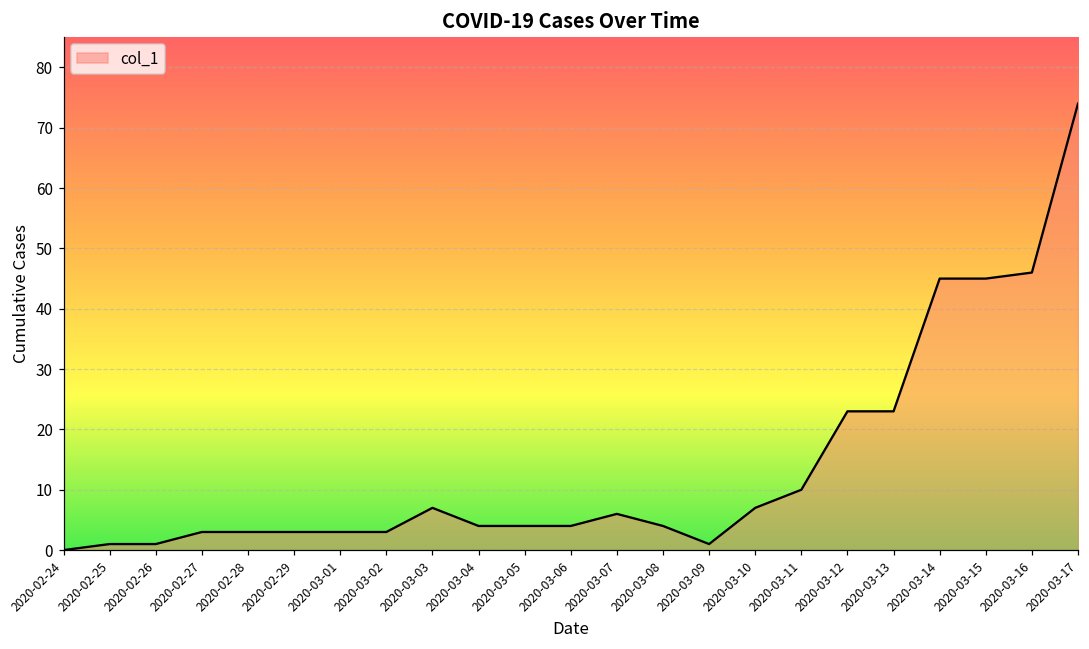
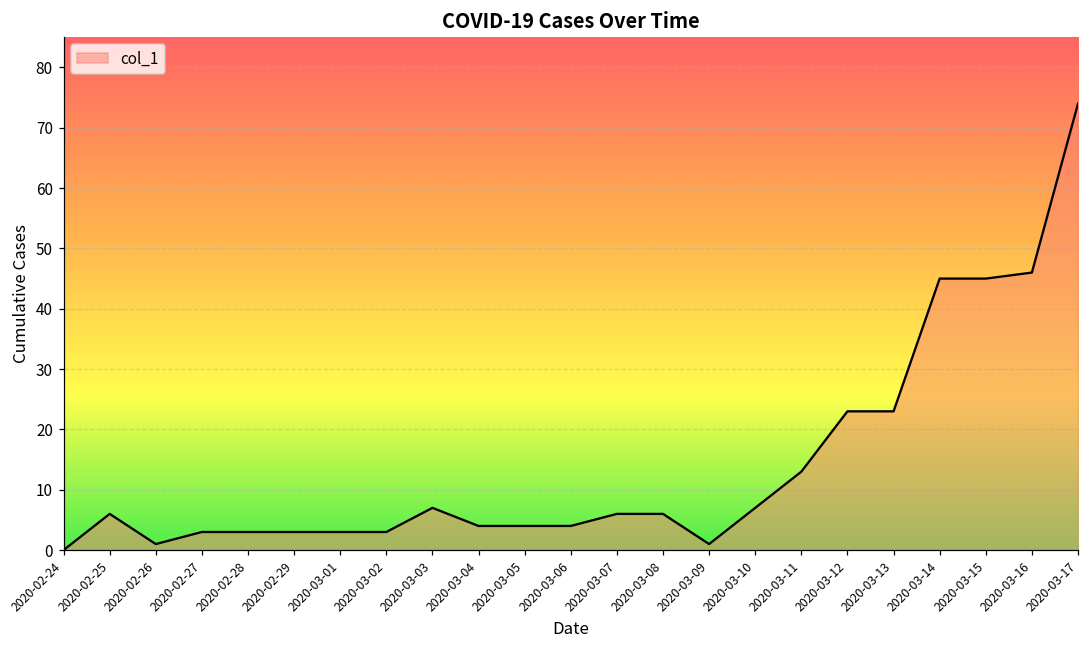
2020-02-25: 1 -> 6
2020-03-08: 4 -> 6
2020-03-11: 10 -> 13
